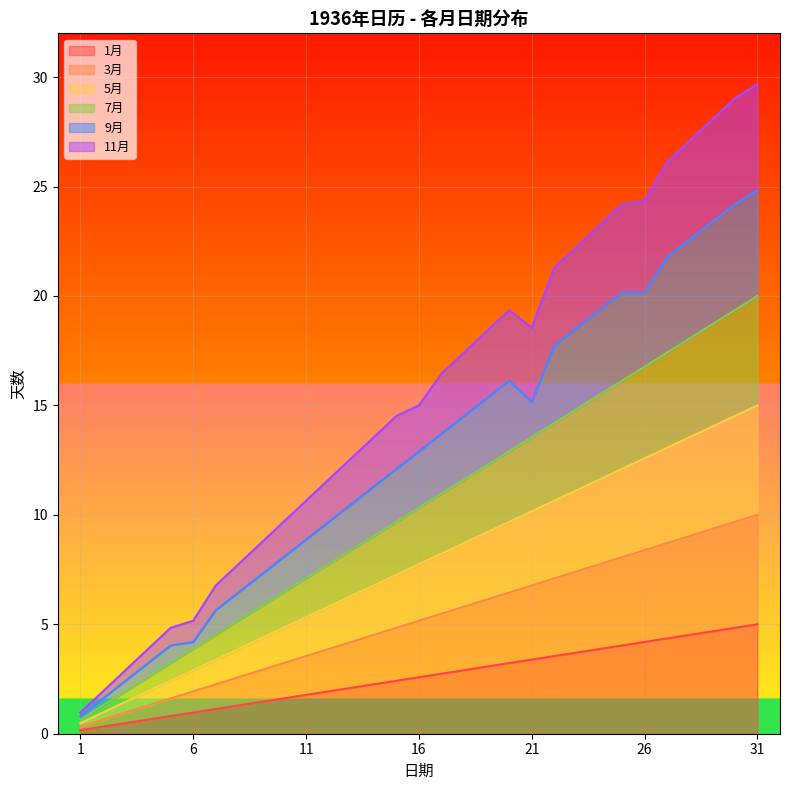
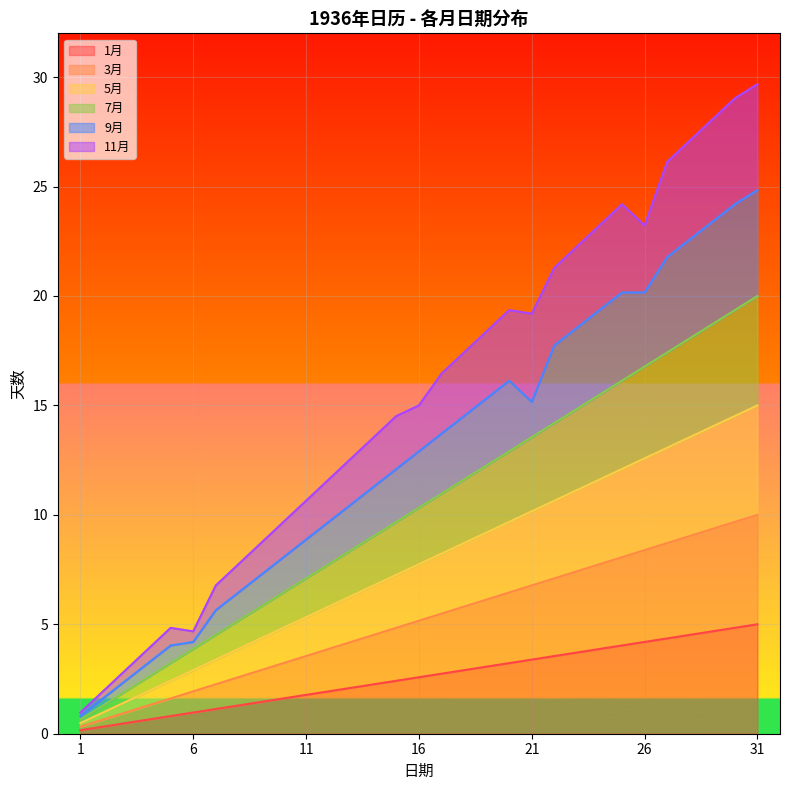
11月, 6: 1.0 -> 0.5
11月, 21: 3.4 -> 4.0
11月, 26: 4.2 -> 3.1
